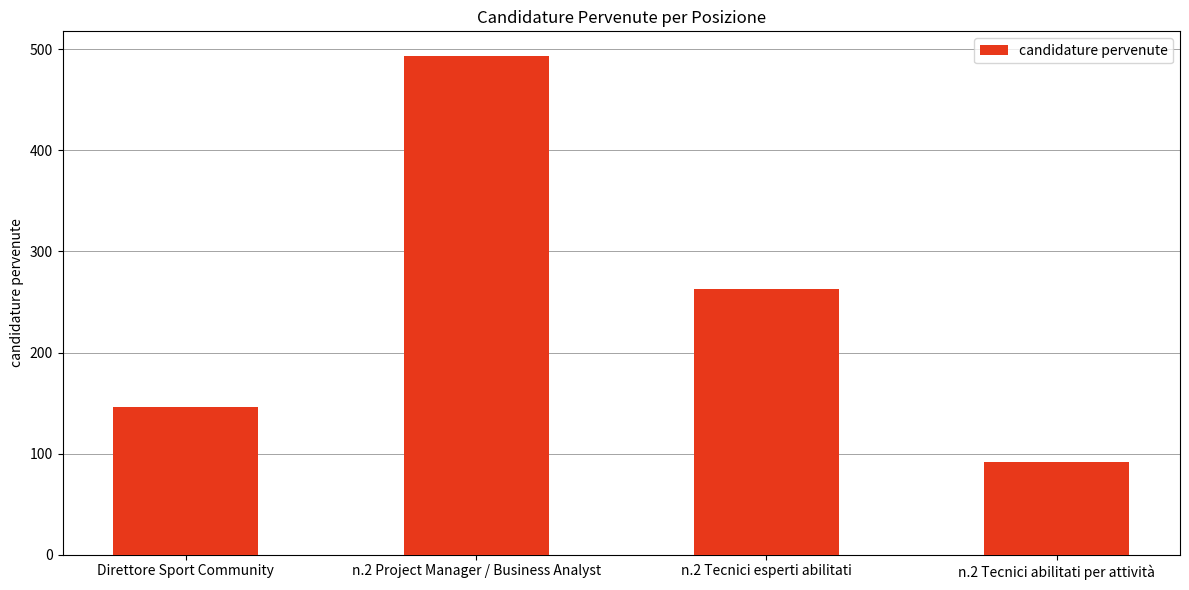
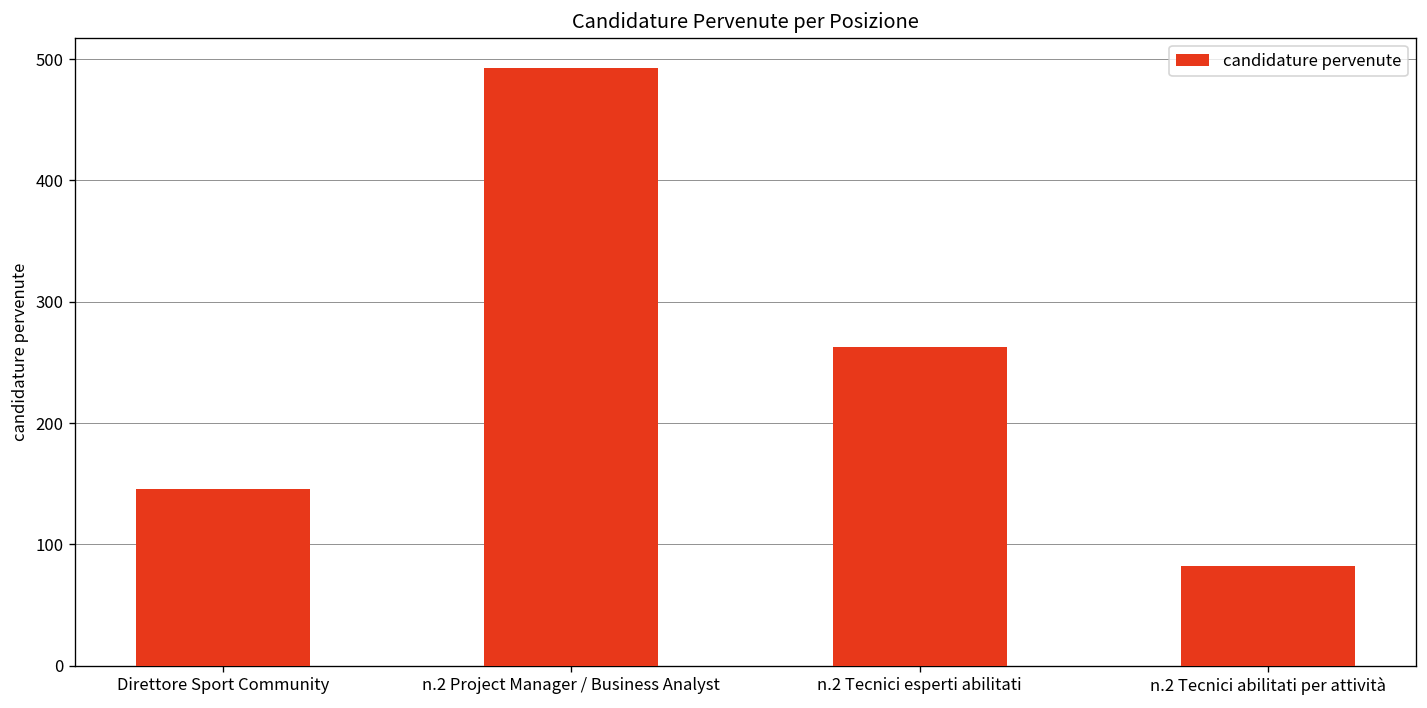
n.2 Tecnici abilitati per attività: 92 -> 82
